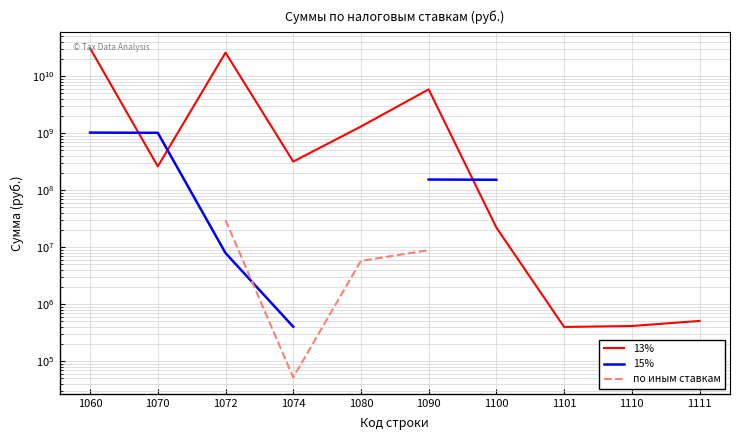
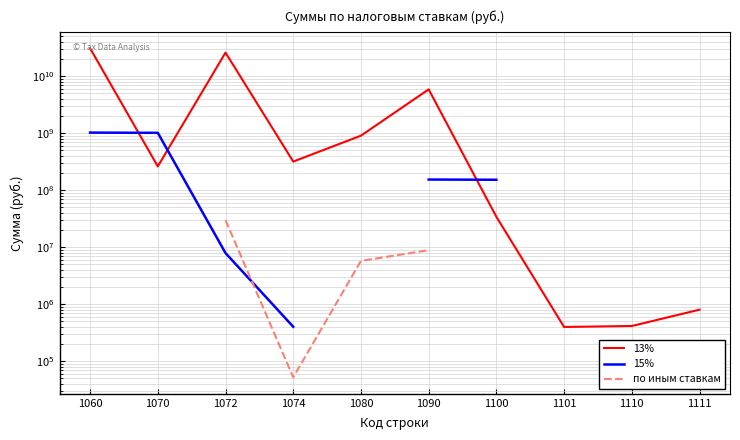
13%, 1080: 1300000000 -> 900000000
13%, 1100: 22000000 -> 30000000
13%, 1111: 500000 -> 800000
